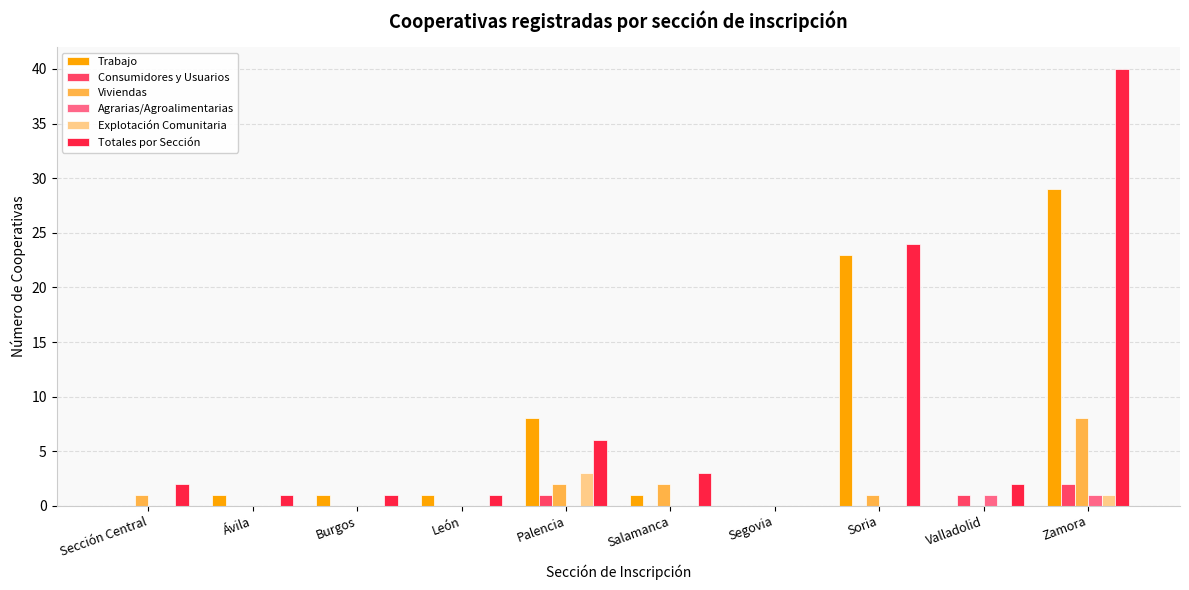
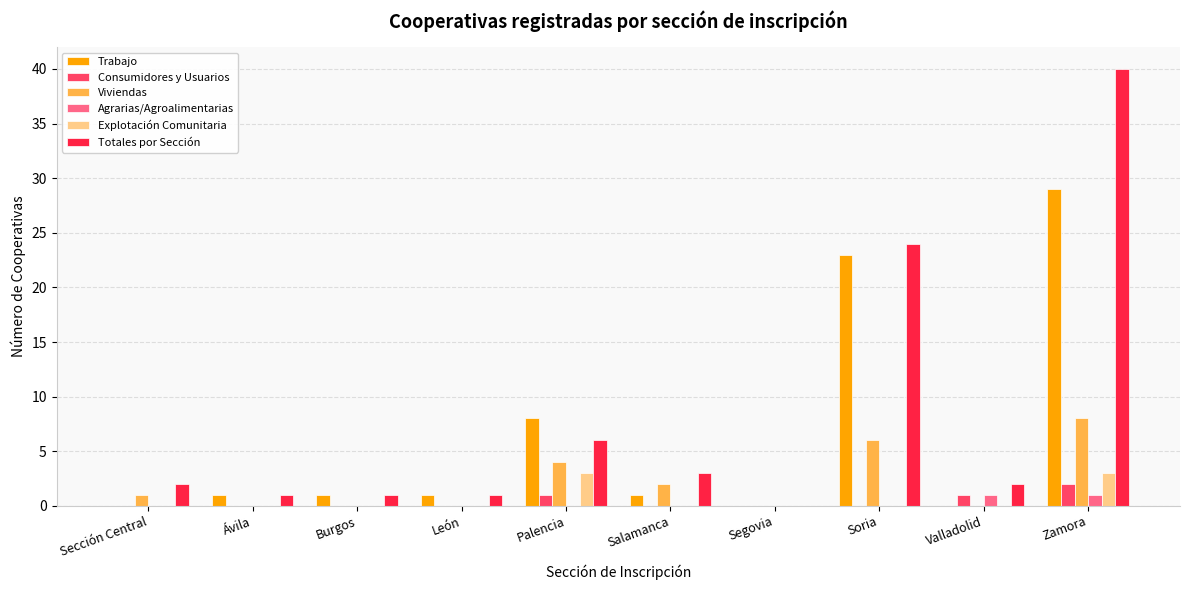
Viviendas, Palencia: 2 -> 4
Viviendas, Soria: 1 -> 6
Explotación Comunitaria, Zamora: 1 -> 3
